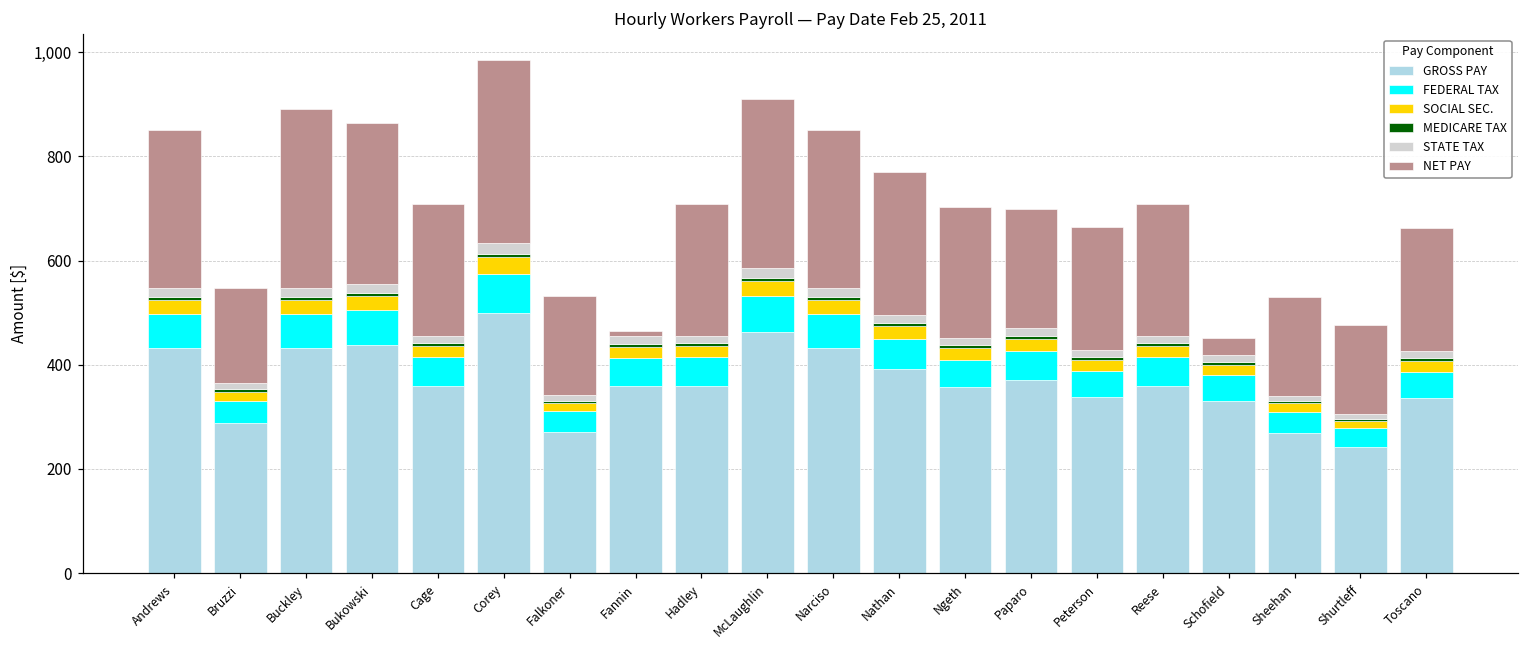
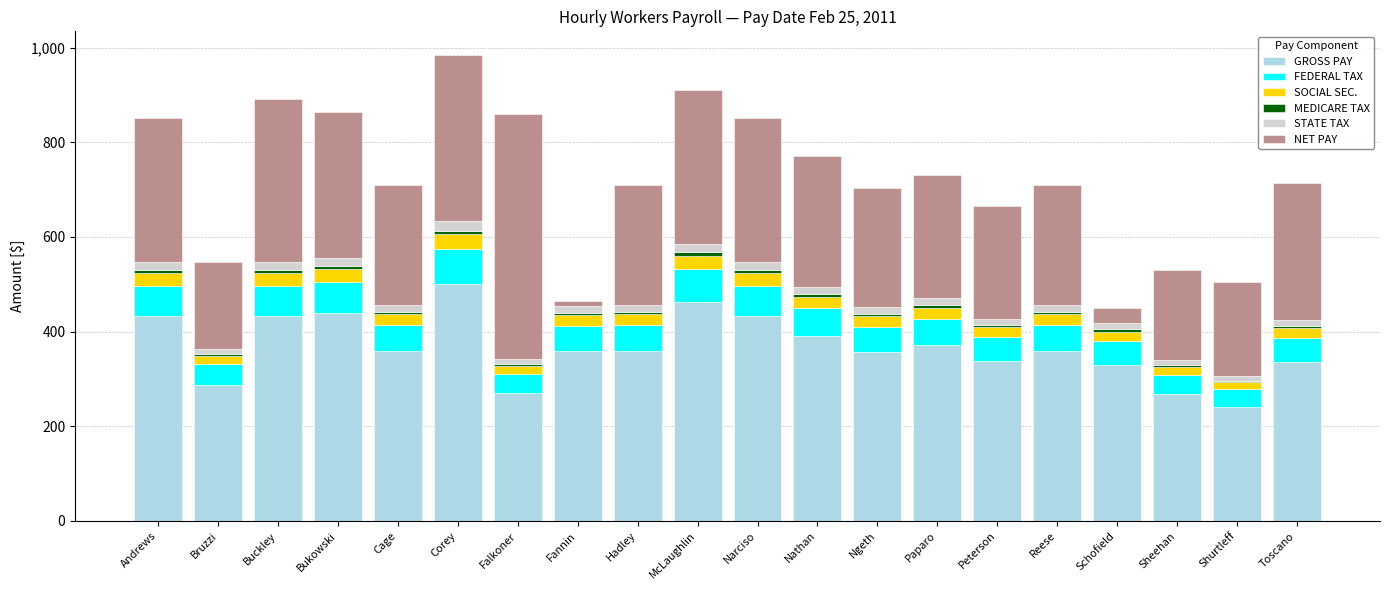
NET PAY, Falkoner: 190 -> 520
NET PAY, Paparo: 230 -> 260
NET PAY, Shurtleff: 170 -> 200
NET PAY, Toscano: 240 -> 290
